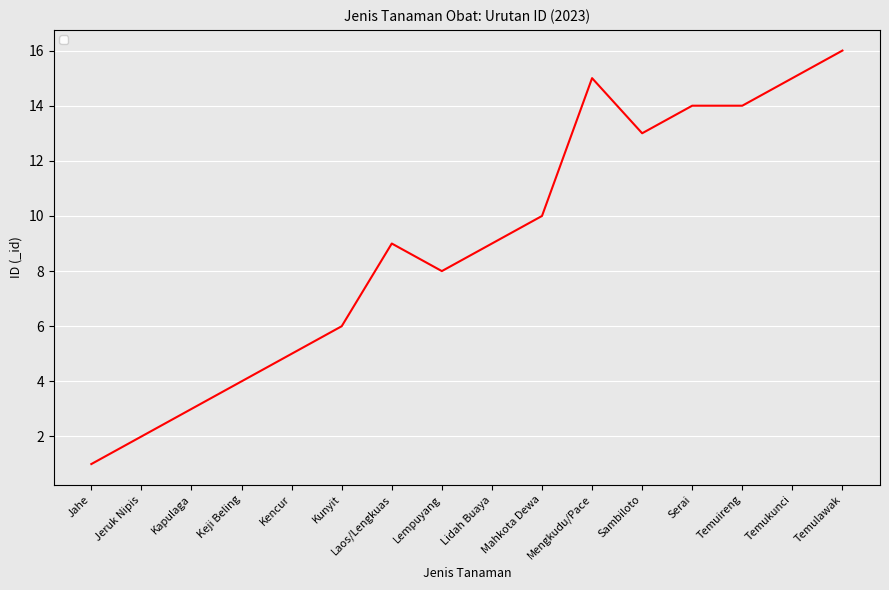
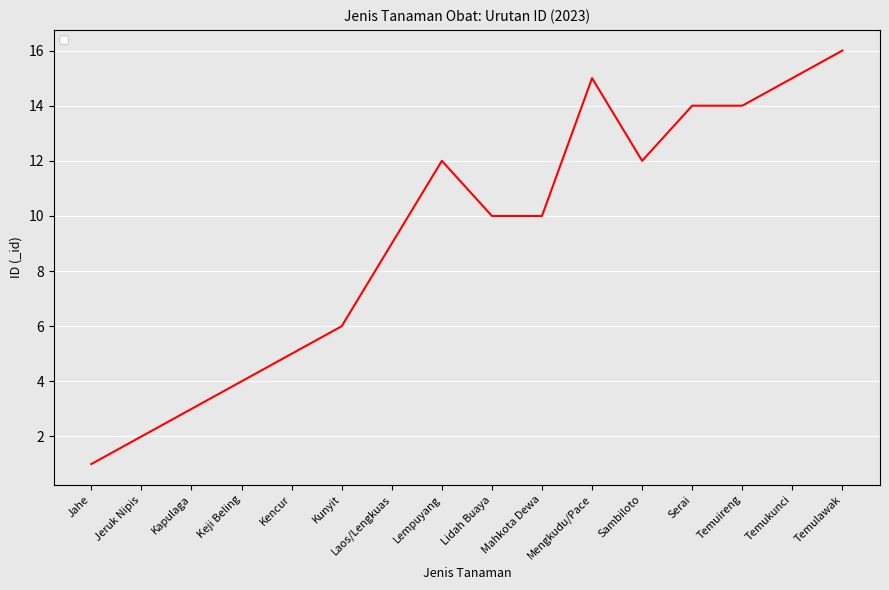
Lempuyang: 8 -> 12
Lidah Buaya: 9 -> 10
Sambiloto: 13 -> 12
